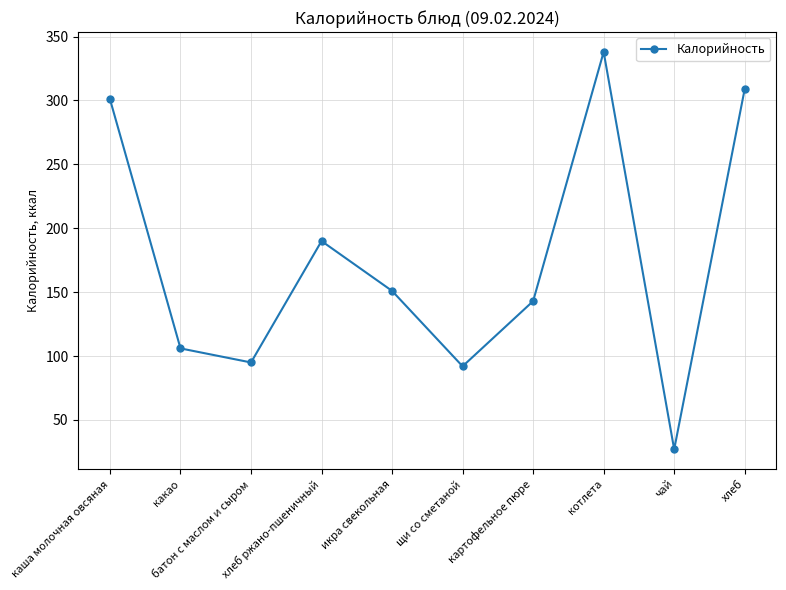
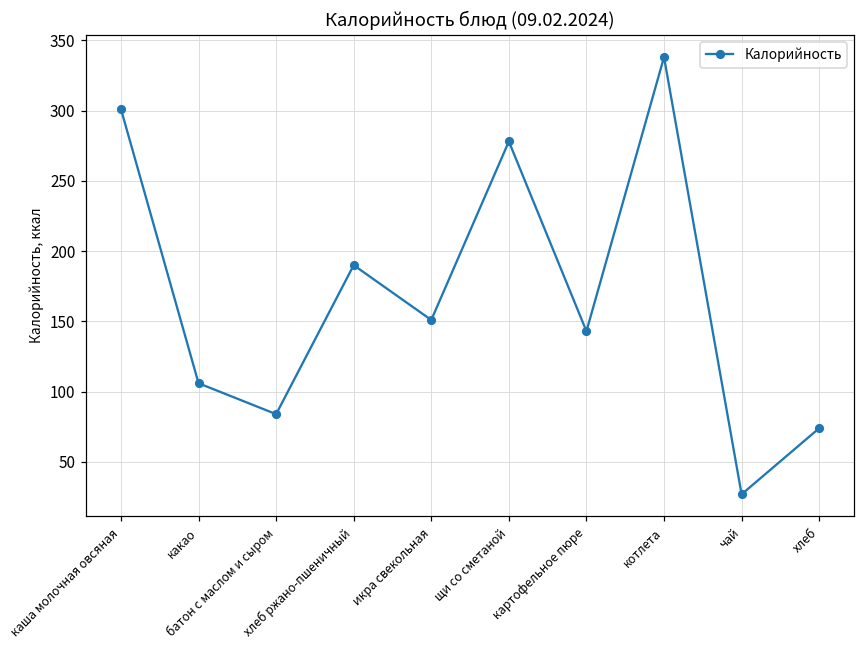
батон с маслом и сыром: 95 -> 84
щи со сметаной: 92 -> 278
хлеб: 309 -> 74
